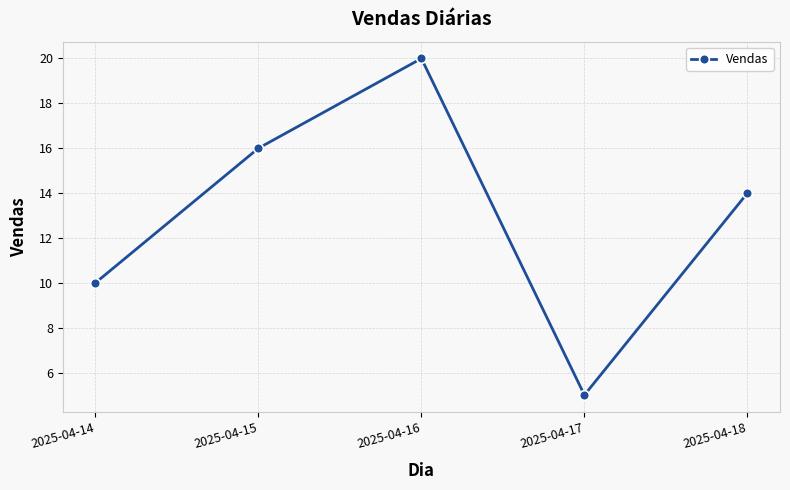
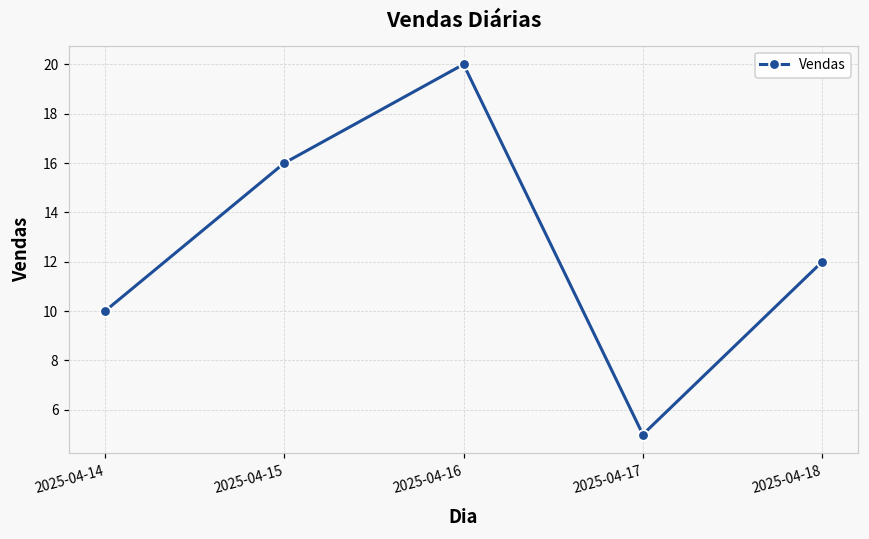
2025-04-18: 14 -> 12
